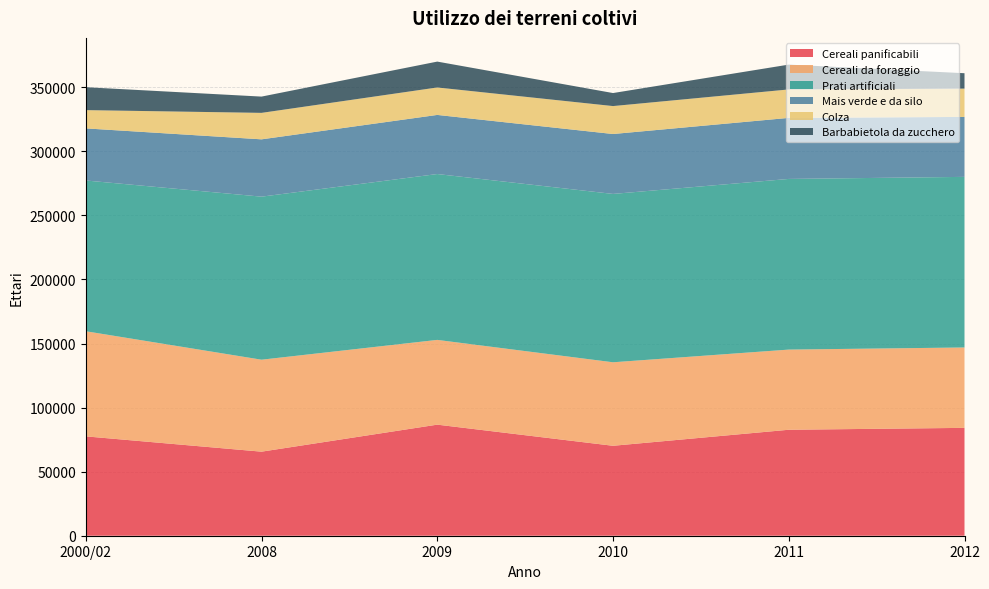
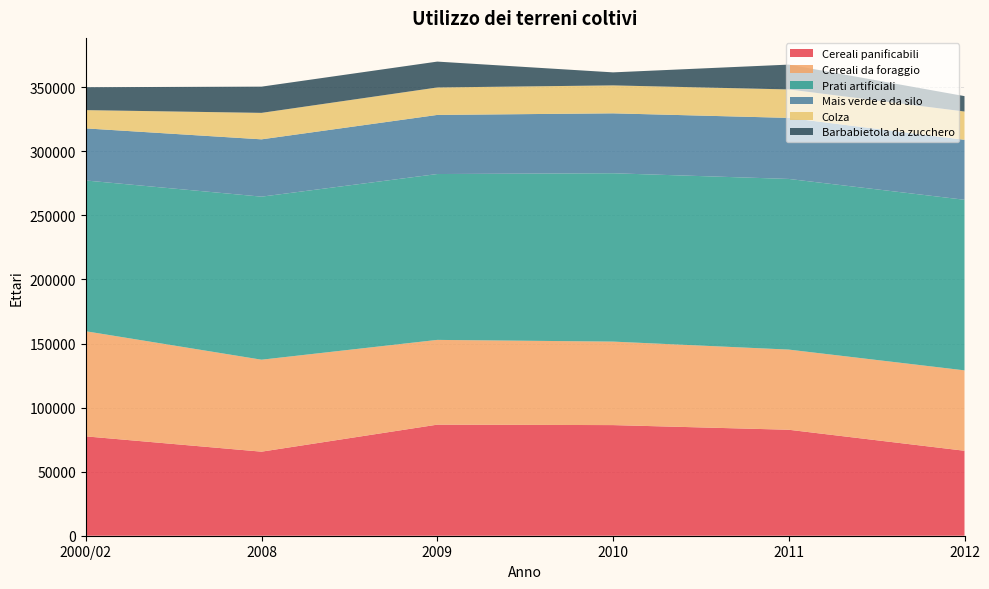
Barbabietola da zucchero, 2008: 13000 -> 20000
Cereali panificabili, 2010: 70000 -> 86000
Cereali panificabili, 2012: 84000 -> 66000
